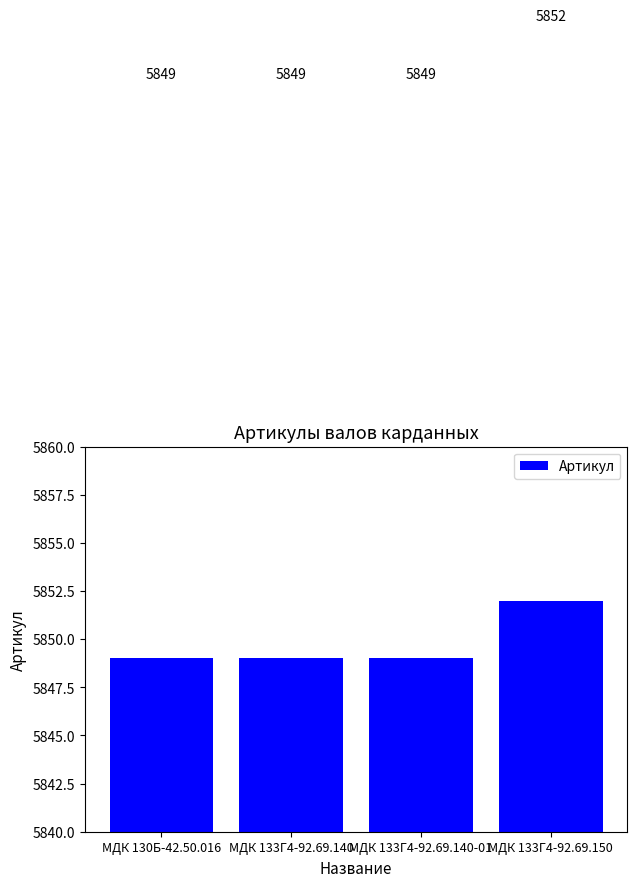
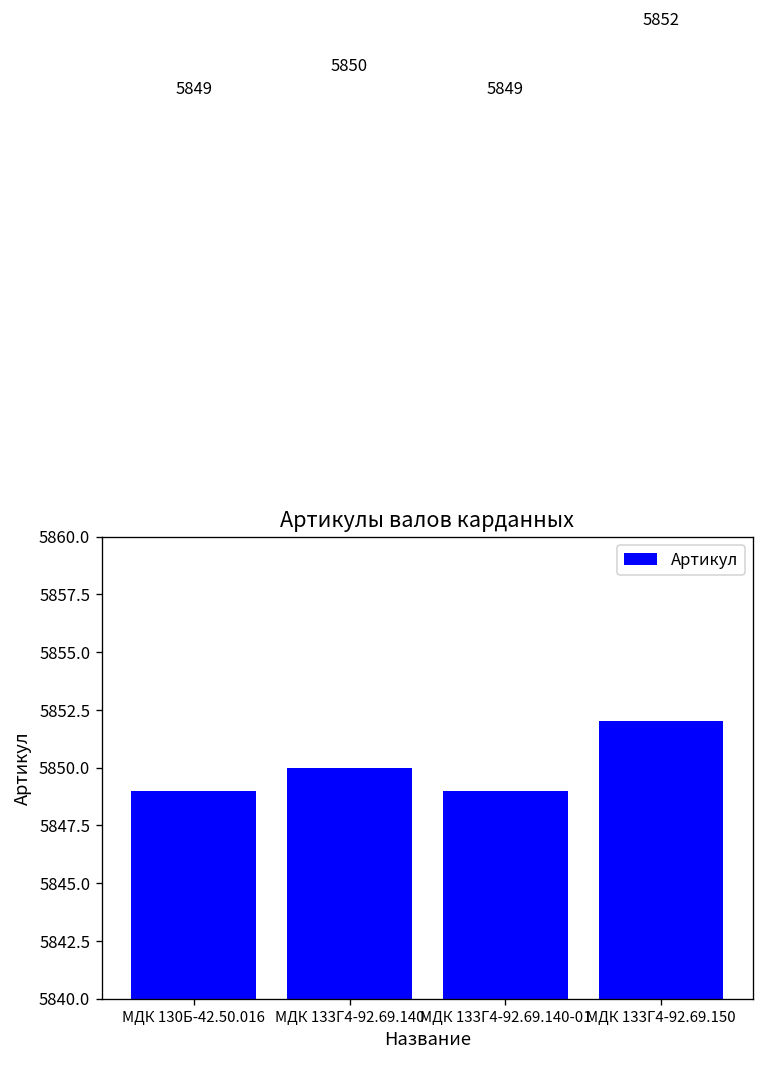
МДК 133Г4-92.69.140: 5849 -> 5850
